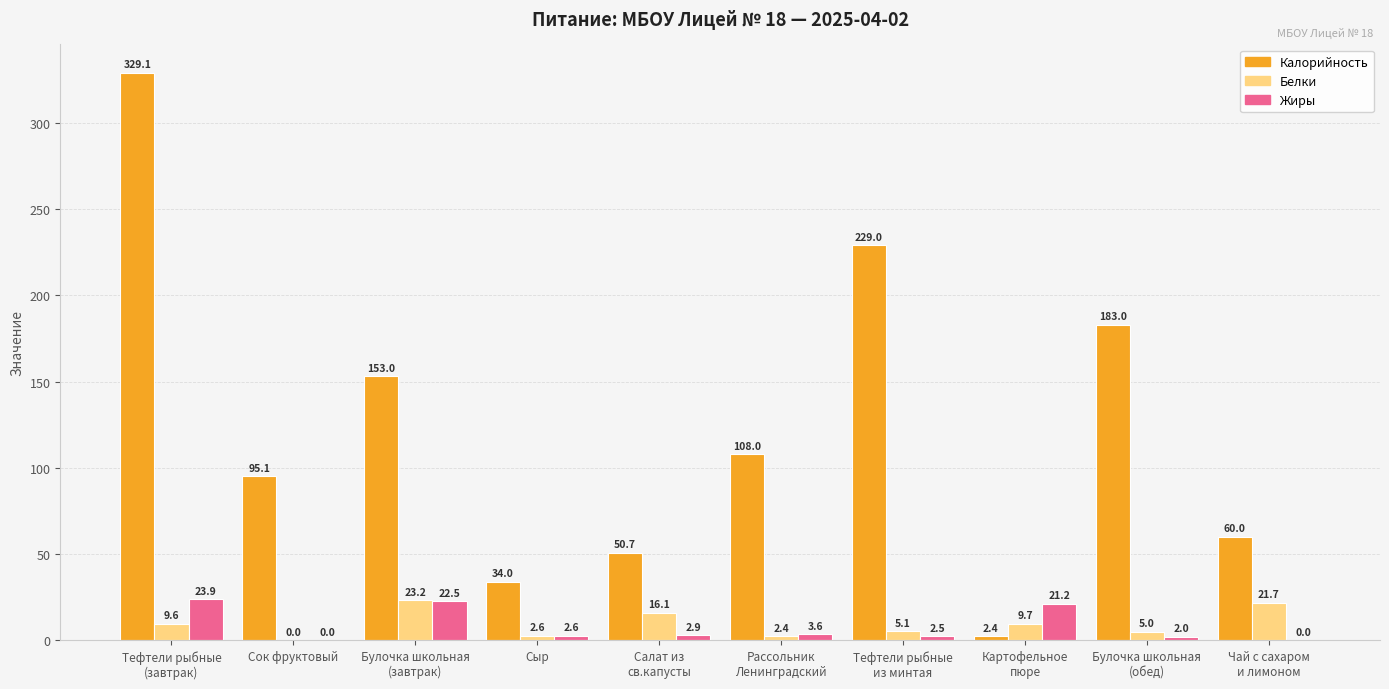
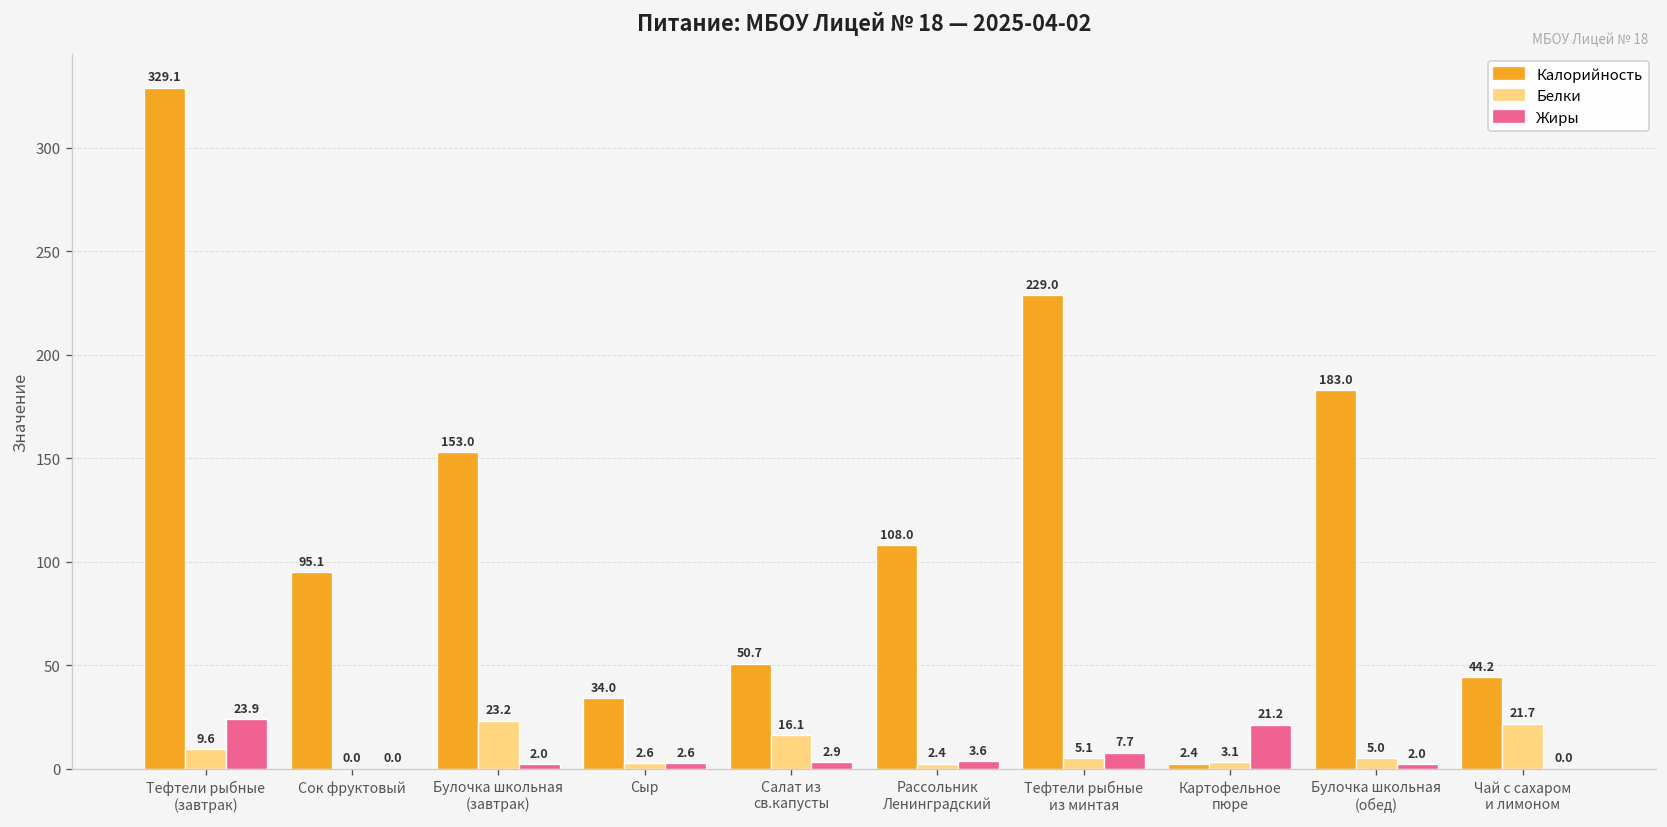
Жиры, Булочка школьная (завтрак): 22.5 -> 2.0
Жиры, Тефтели рыбные из минтая: 2.5 -> 7.7
Белки, Картофельное пюре: 9.7 -> 3.1
Калорийность, Чай с сахаром и лимоном: 60.0 -> 44.2
